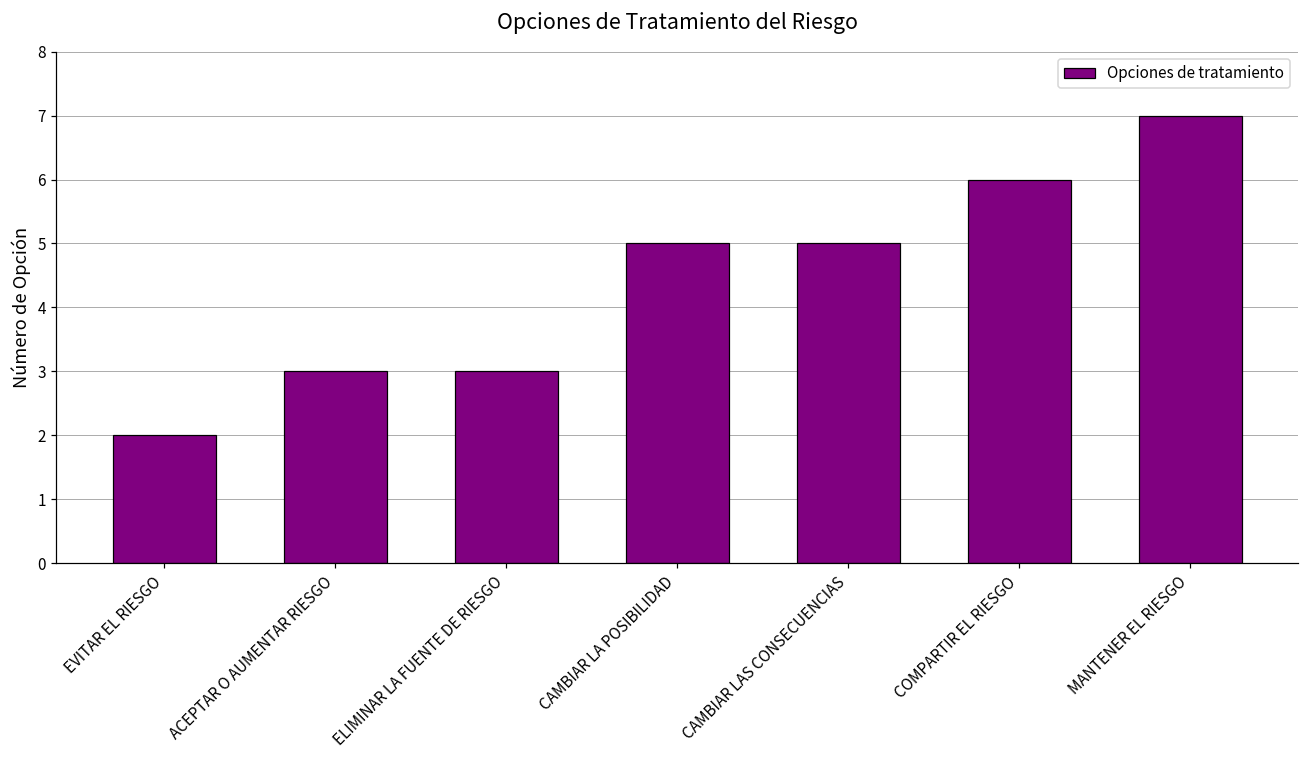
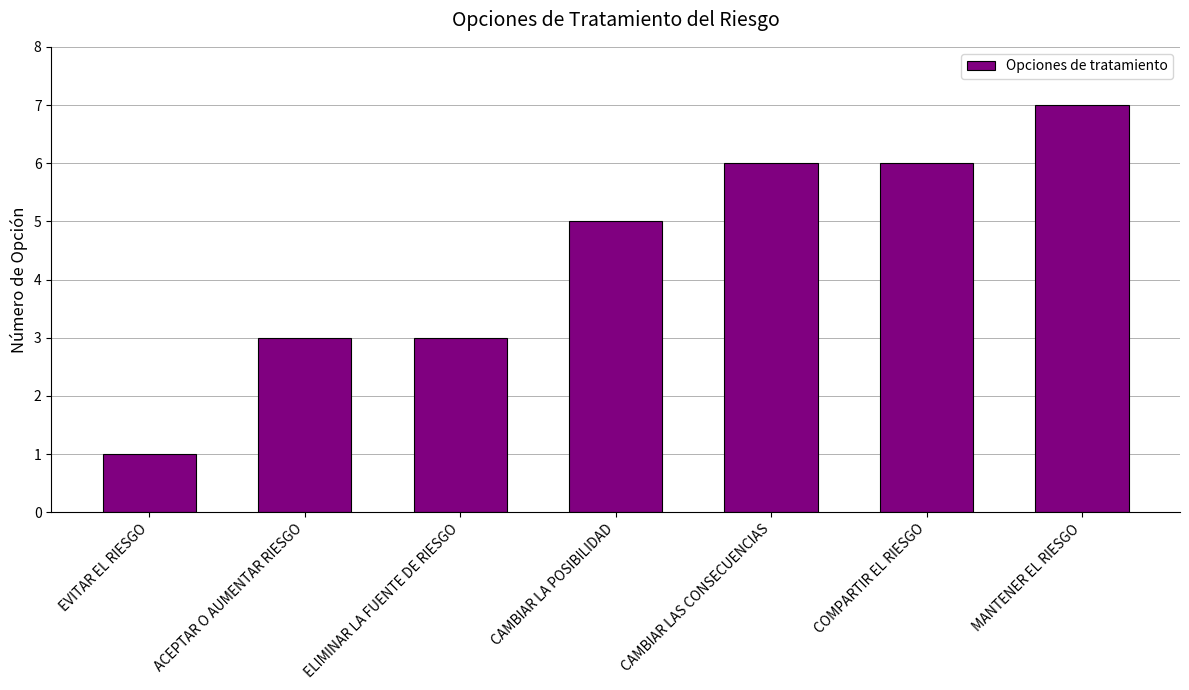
EVITAR EL RIESGO: 2 -> 1
CAMBIAR LAS CONSECUENCIAS: 5 -> 6
